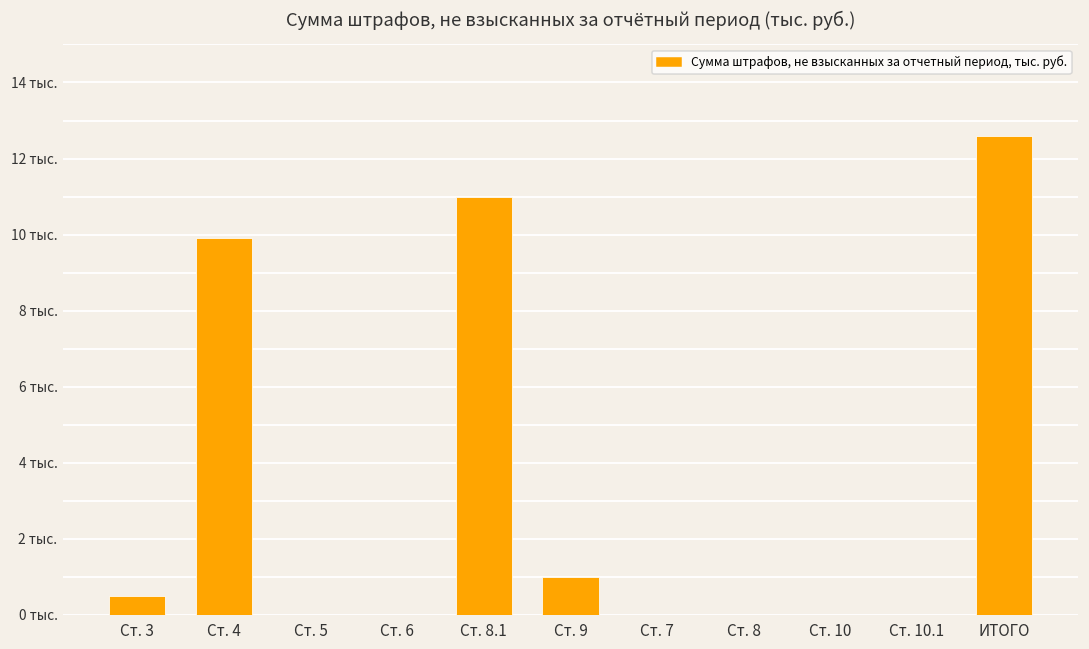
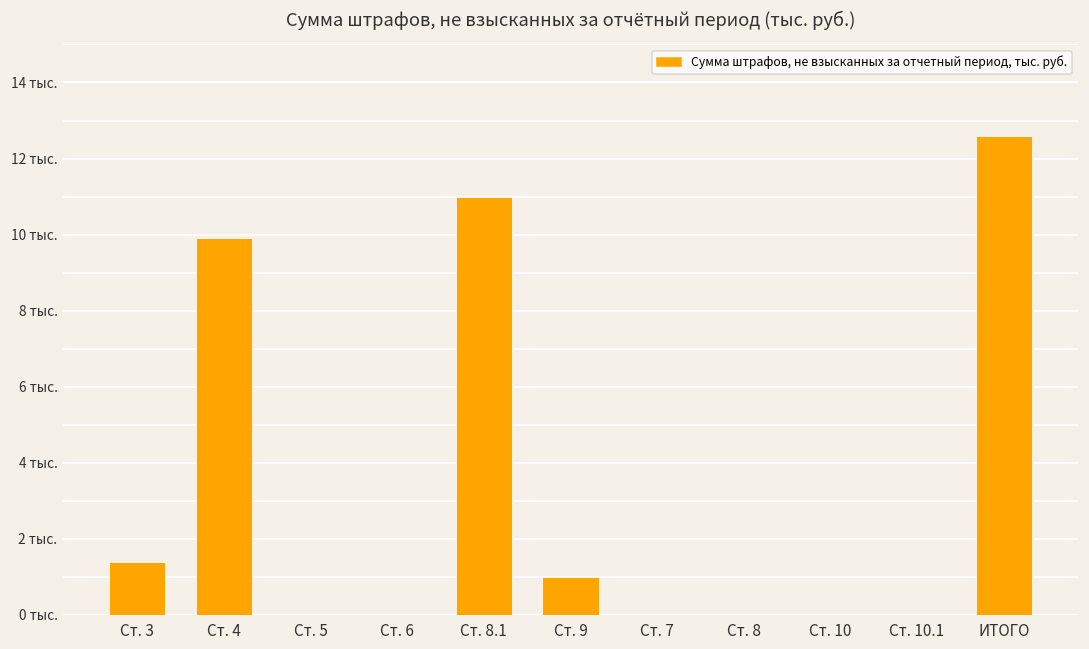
Ст. 3: 0.5 тыс. -> 1.4 тыс.
